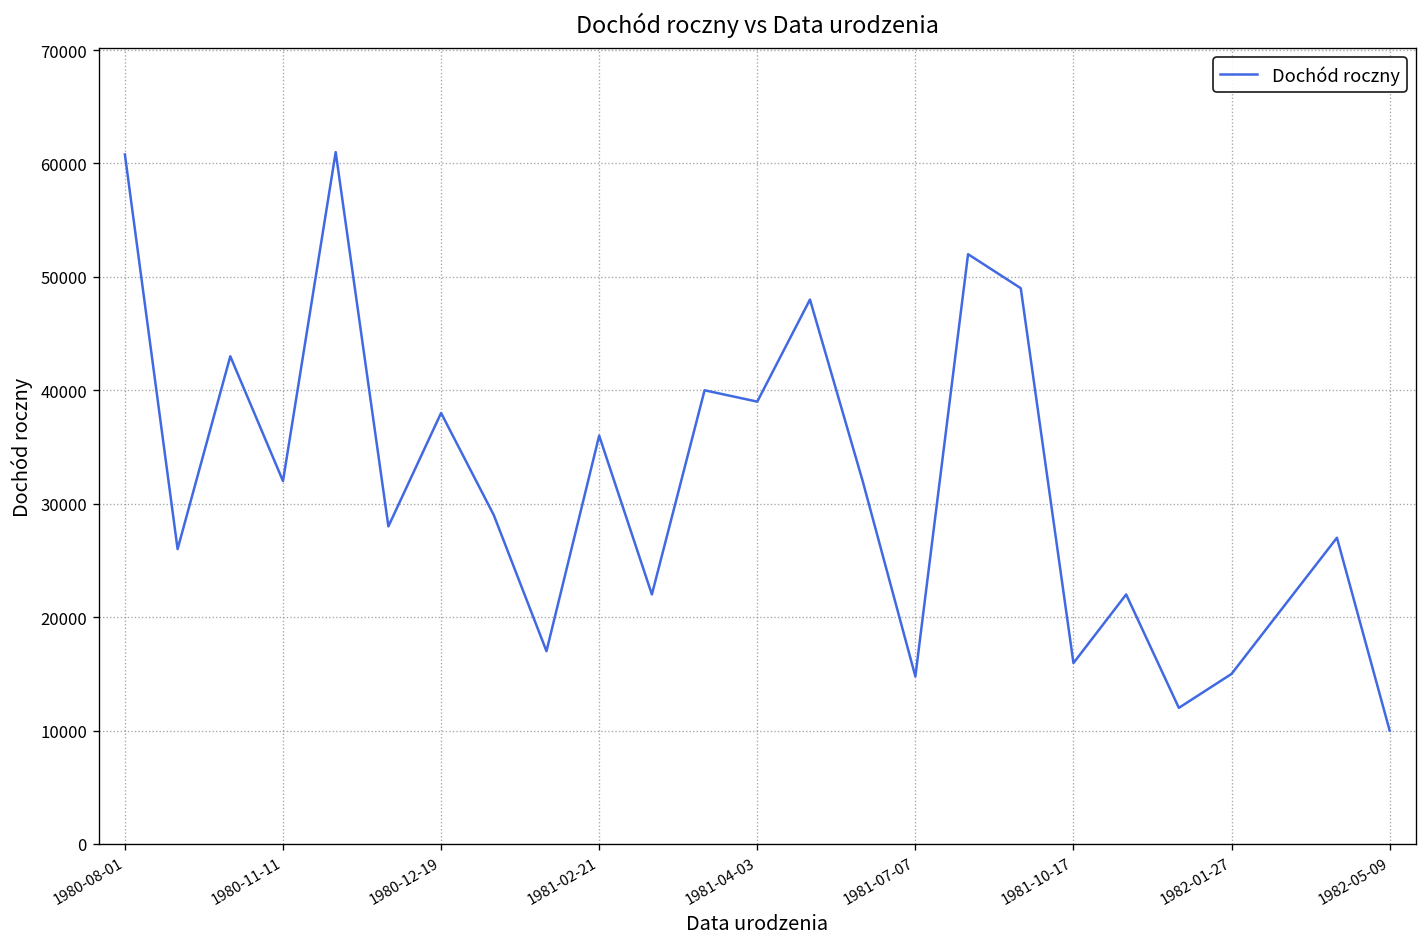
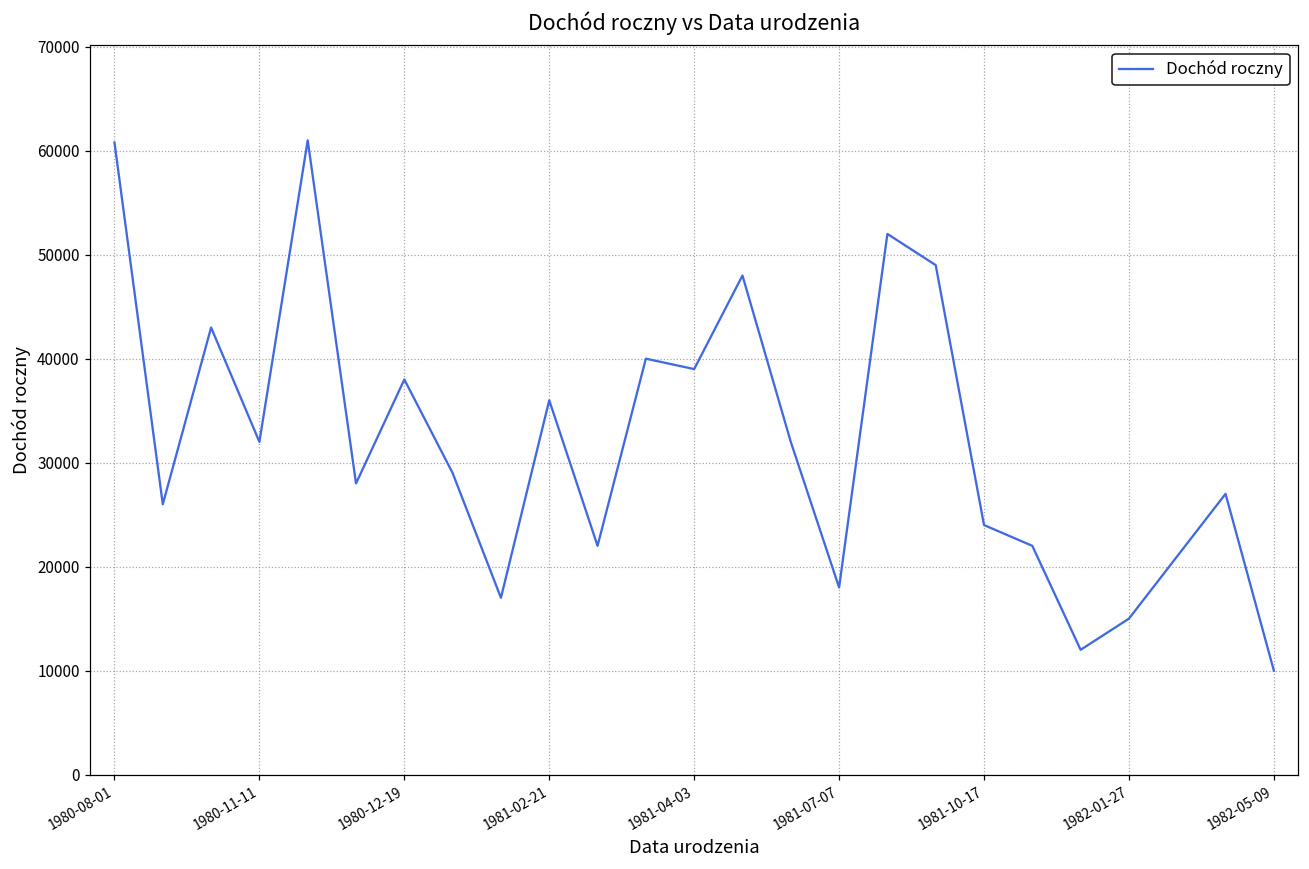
1981-07-07: 15000 -> 18000
1981-10-17: 16000 -> 24000
